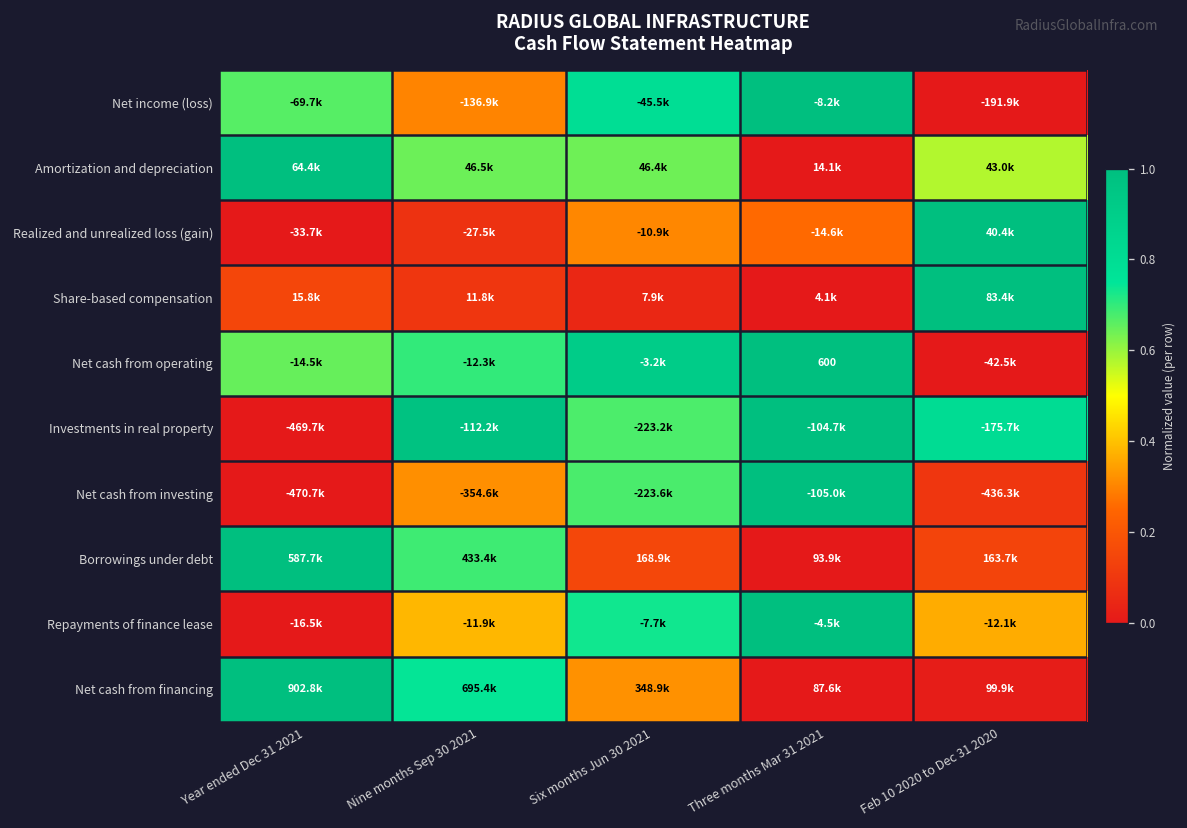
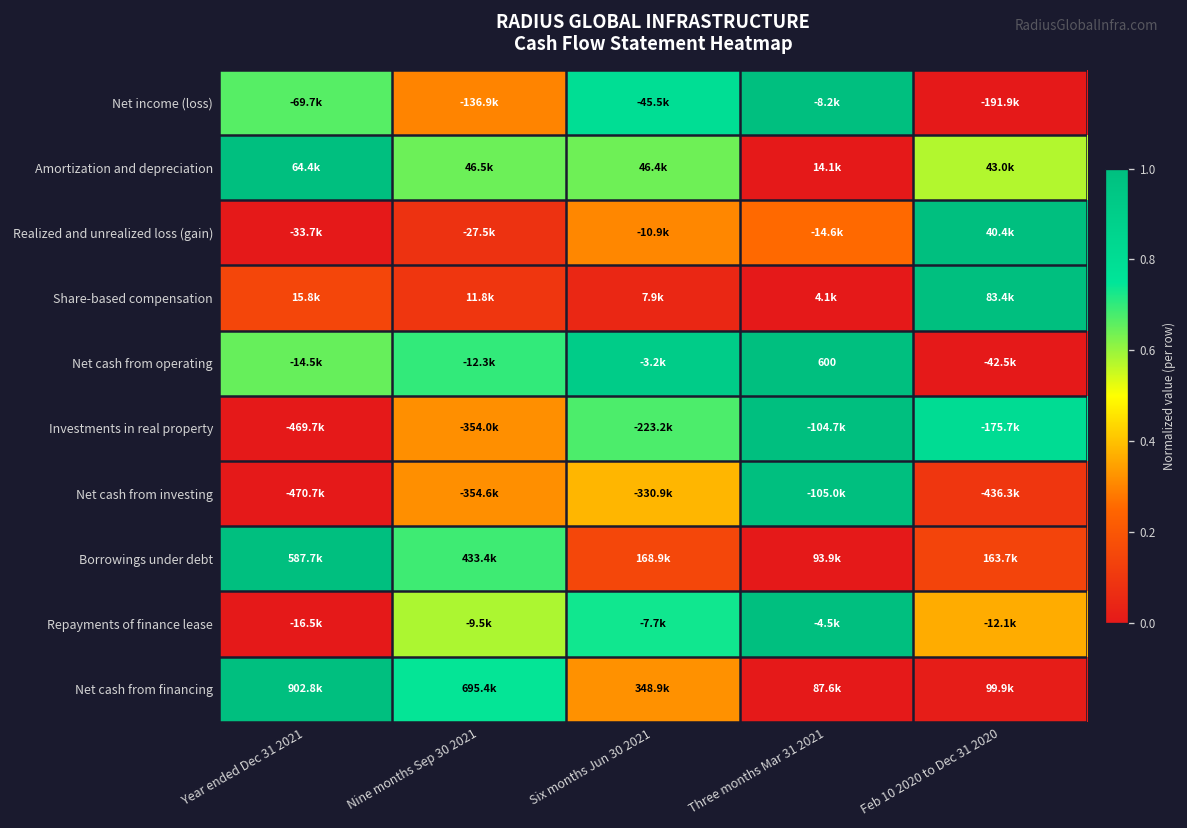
Investments in real property, Nine months Sep 30 2021: -112.2k -> -354.0k
Net cash from investing, Six months Jun 30 2021: -223.6k -> -330.9k
Repayments of finance lease, Nine months Sep 30 2021: -11.9k -> -9.5k
